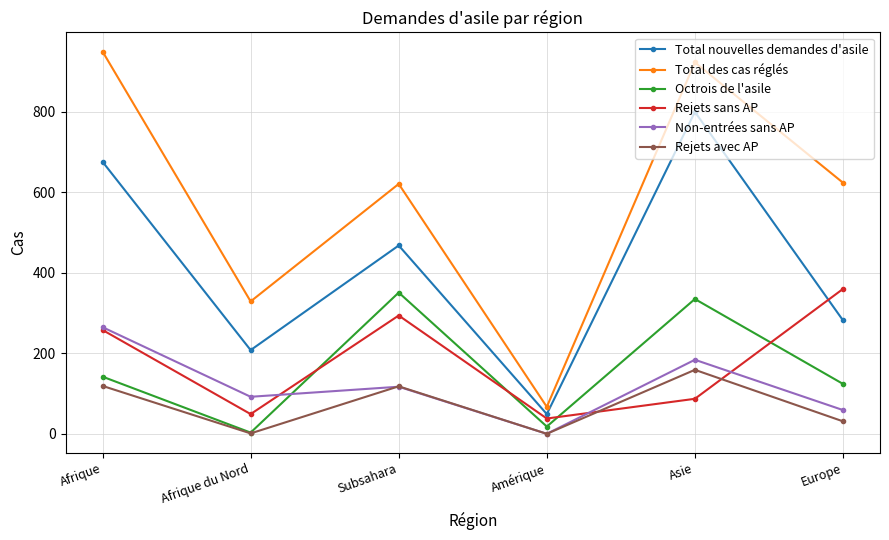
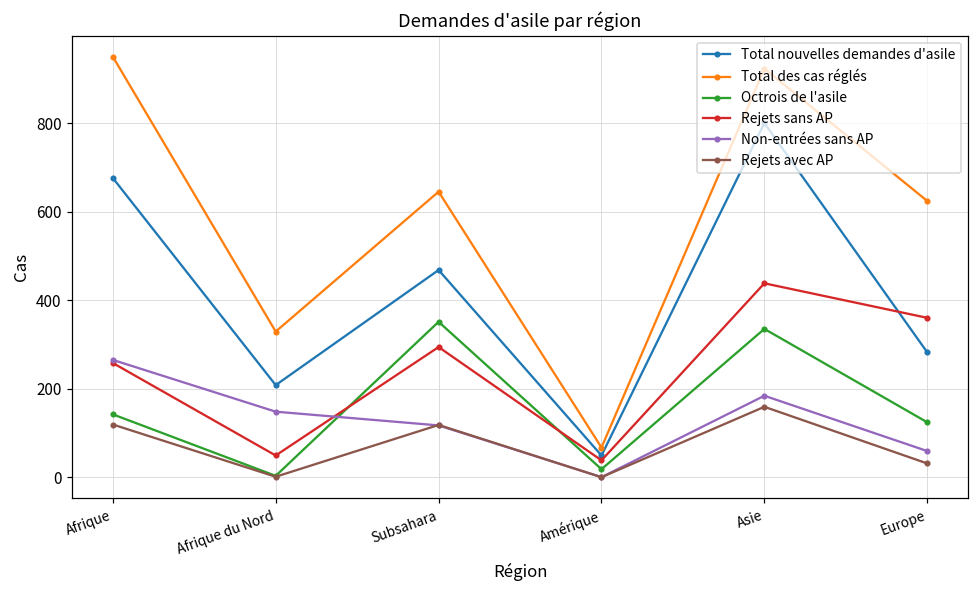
Non-entrées sans AP, Afrique du Nord: 90 -> 150
Total des cas réglés, Subsahara: 620 -> 650
Rejets sans AP, Asie: 90 -> 440
